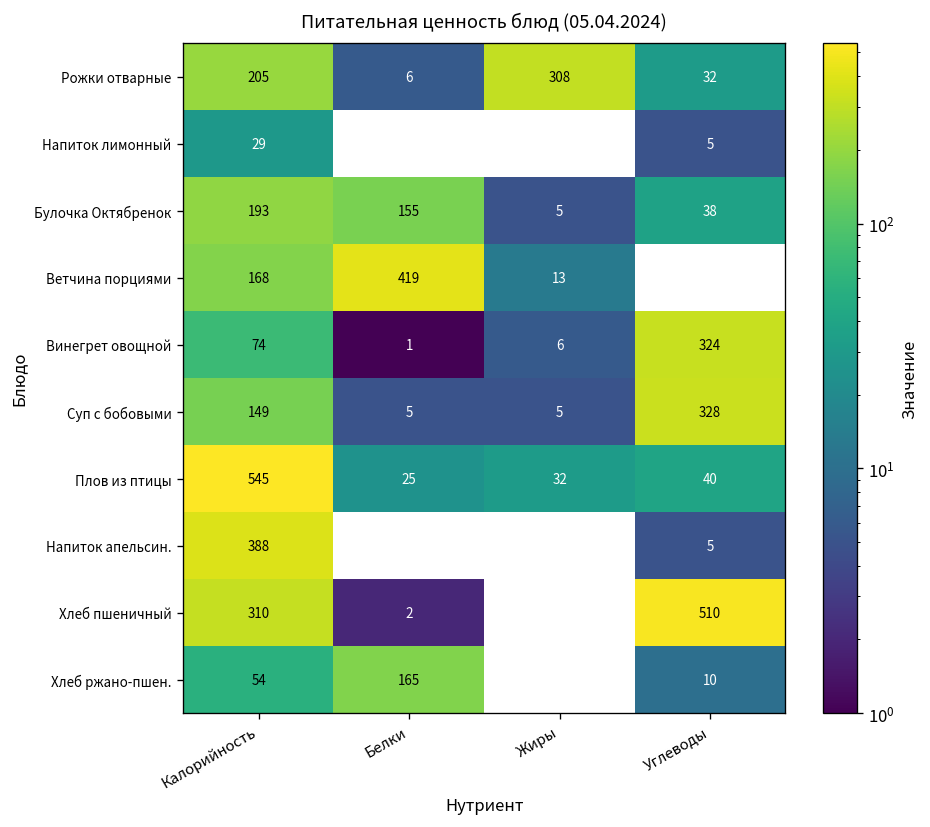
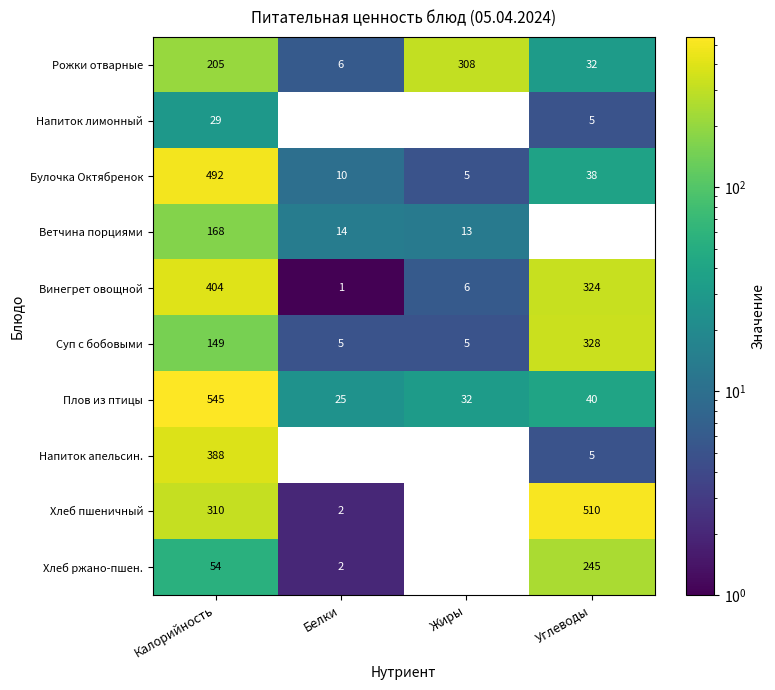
Булочка Октябренок, Калорийность: 193 -> 492
Булочка Октябренок, Белки: 155 -> 10
Ветчина порциями, Белки: 419 -> 14
Винегрет овощной, Калорийность: 74 -> 404
Хлеб ржано-пшен., Белки: 165 -> 2
Хлеб ржано-пшен., Углеводы: 10 -> 245
